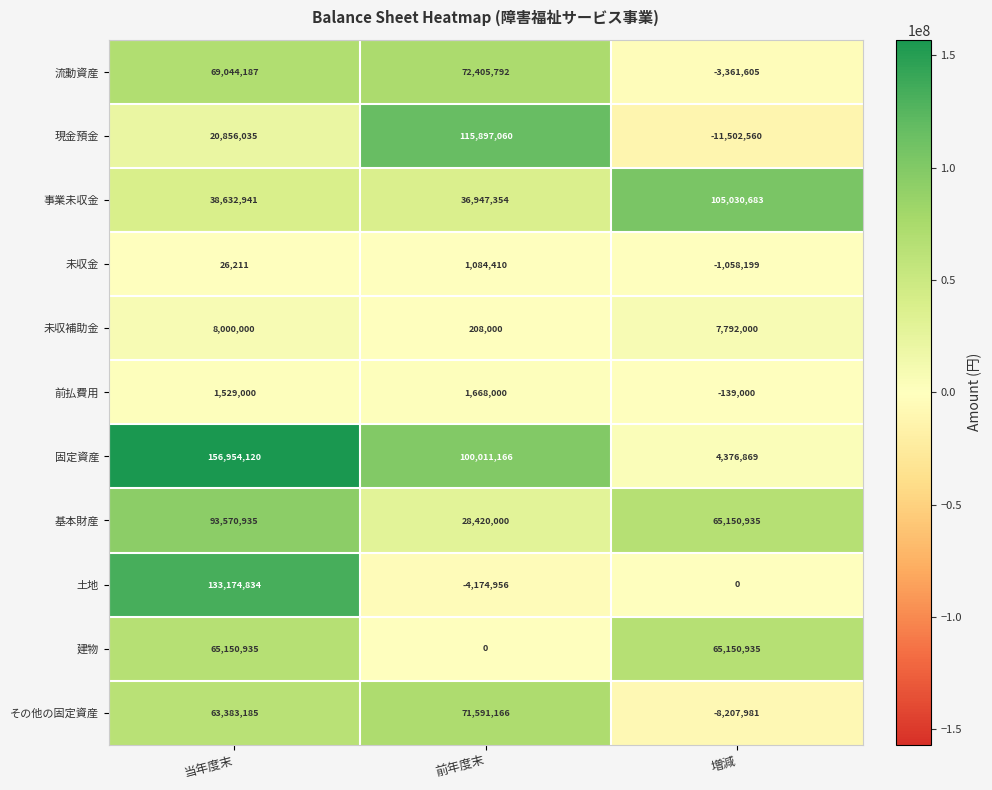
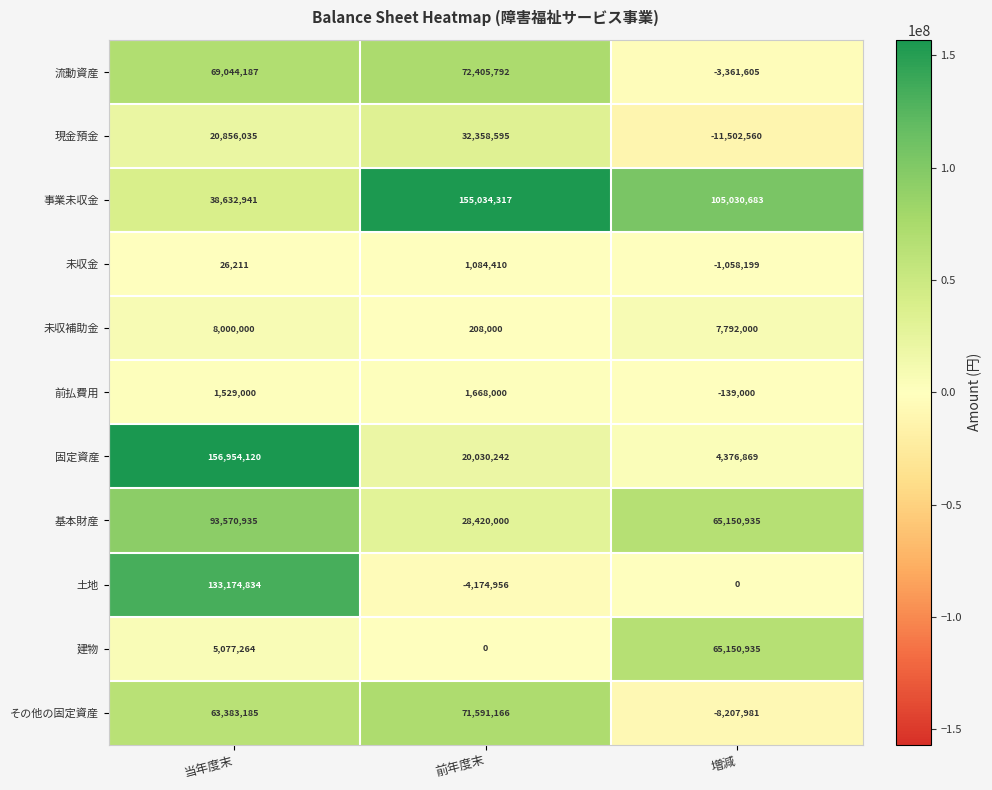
現金預金, 前年度末: 115,897,060 -> 32,358,595
事業未収金, 前年度末: 36,947,354 -> 155,034,317
固定資産, 前年度末: 100,011,166 -> 20,030,242
建物, 当年度末: 65,150,935 -> 5,077,264
